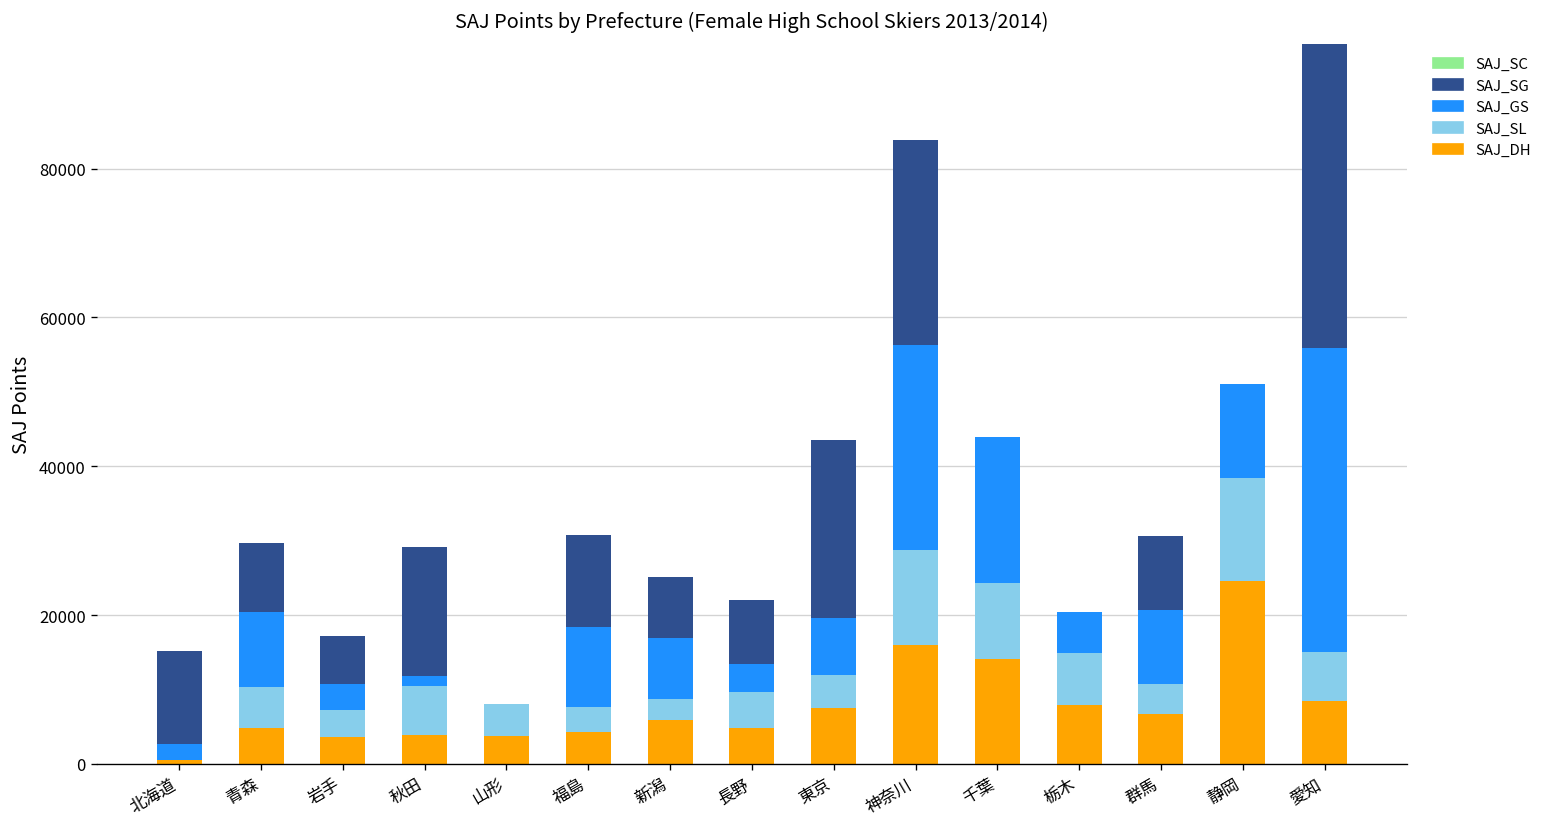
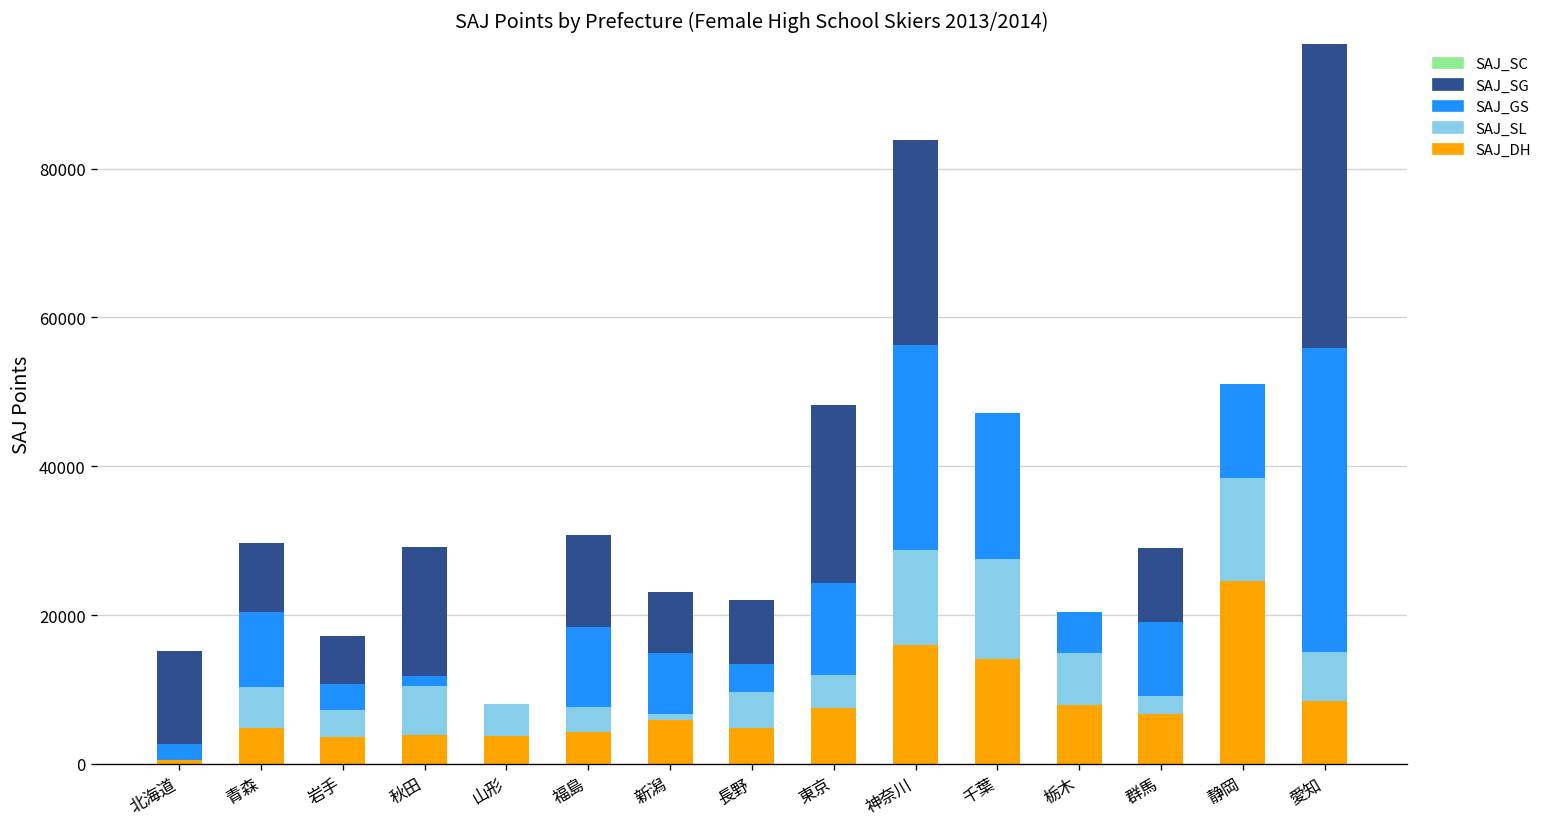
SAJ_SL, 新潟: 3000 -> 1000
SAJ_GS, 東京: 8000 -> 12000
SAJ_SL, 千葉: 10000 -> 13000
SAJ_SL, 群馬: 4000 -> 2000
